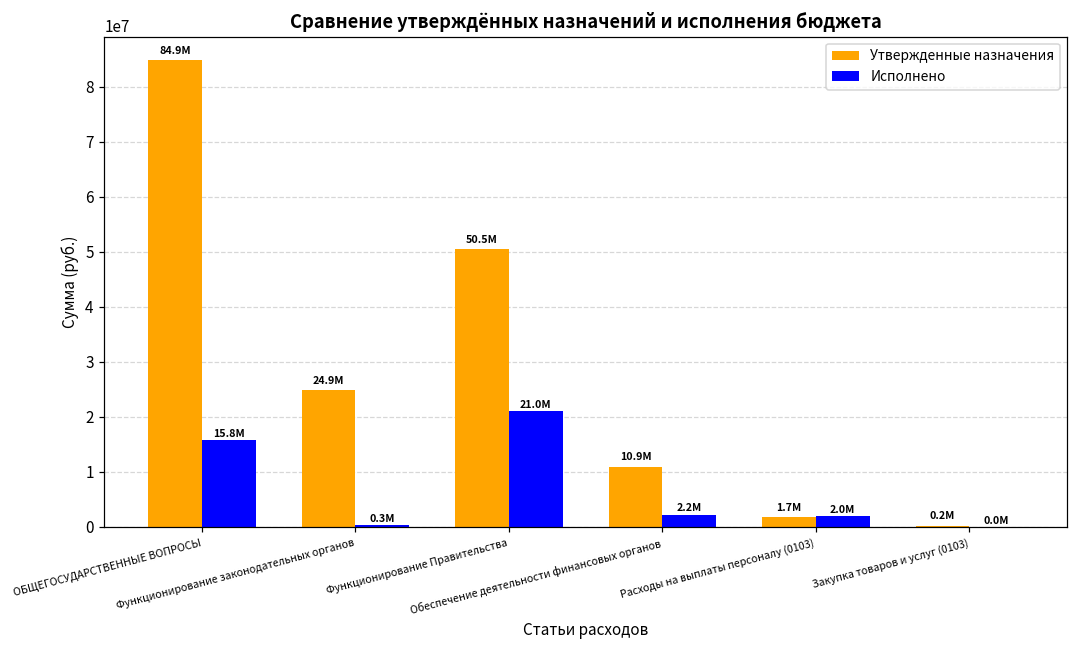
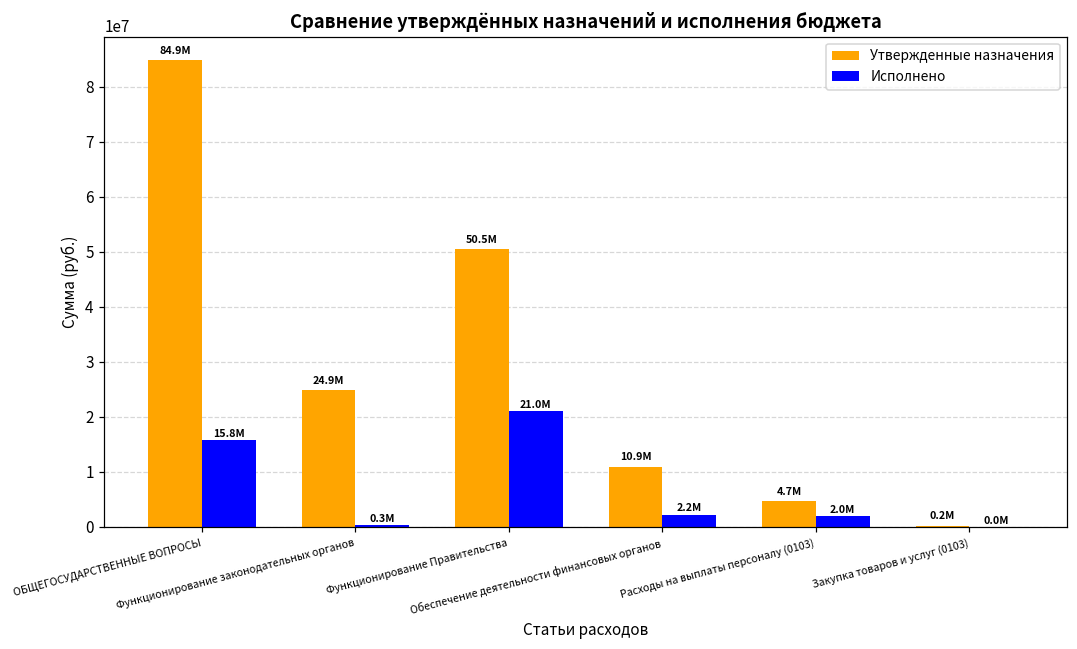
Утвержденные назначения, Расходы на выплаты персоналу (0103): 1.7M -> 4.7M
